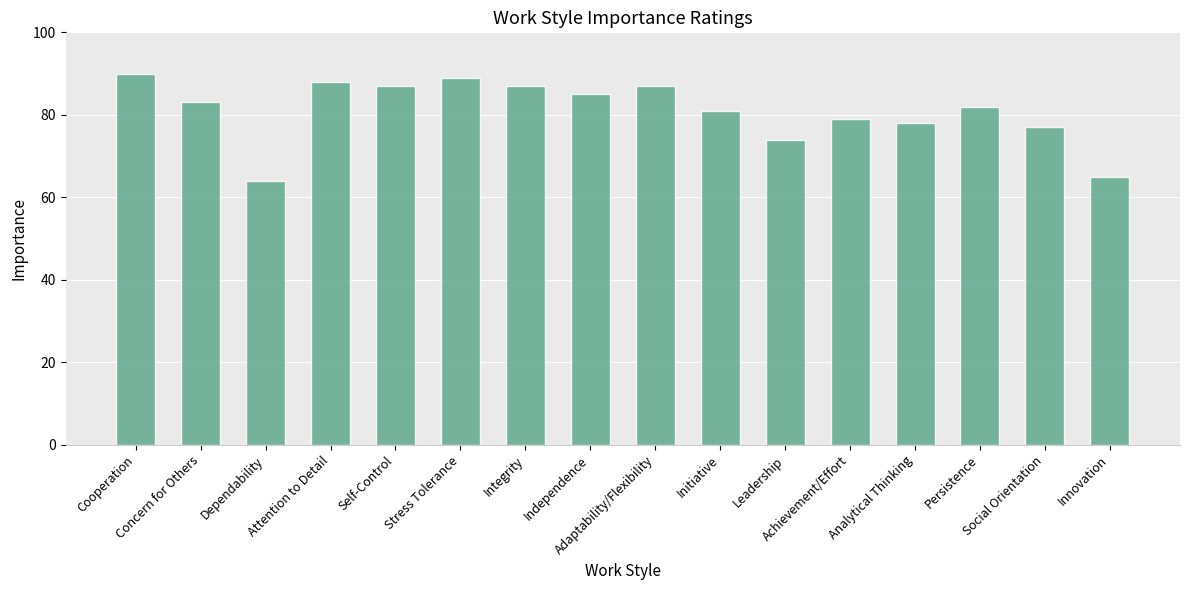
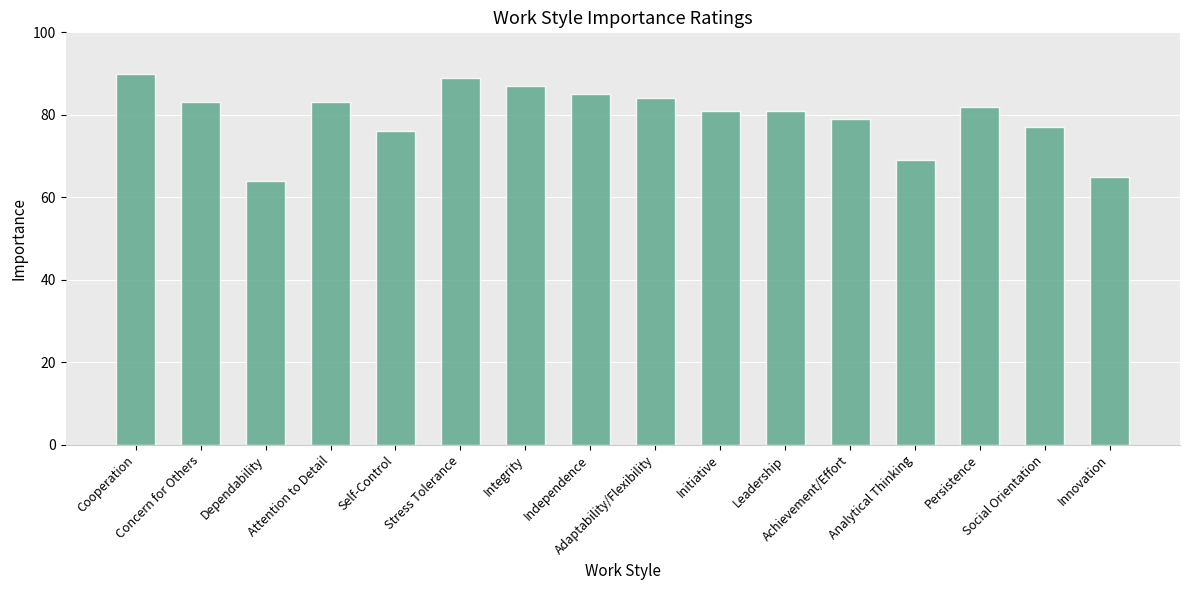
Attention to Detail: 88 -> 83
Self-Control: 87 -> 76
Adaptability/Flexibility: 87 -> 84
Leadership: 74 -> 81
Analytical Thinking: 78 -> 69
